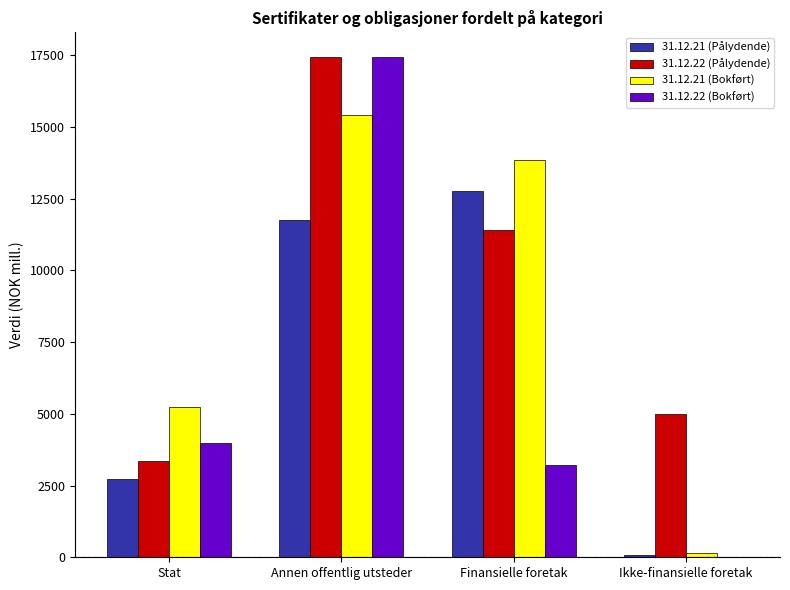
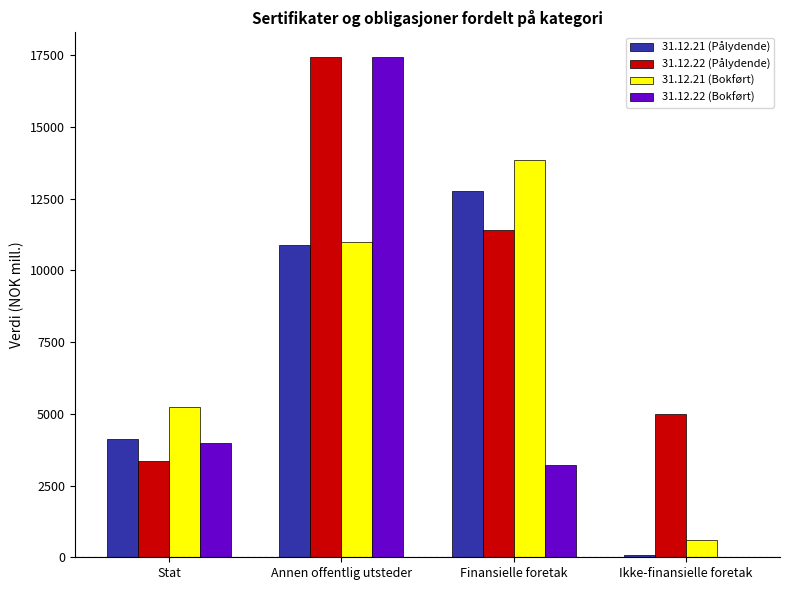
31.12.21 (Pålydende), Stat: 2700 -> 4100
31.12.21 (Pålydende), Annen offentlig utsteder: 11700 -> 10900
31.12.21 (Bokført), Annen offentlig utsteder: 15400 -> 11000
31.12.21 (Bokført), Ikke-finansielle foretak: 200 -> 600
